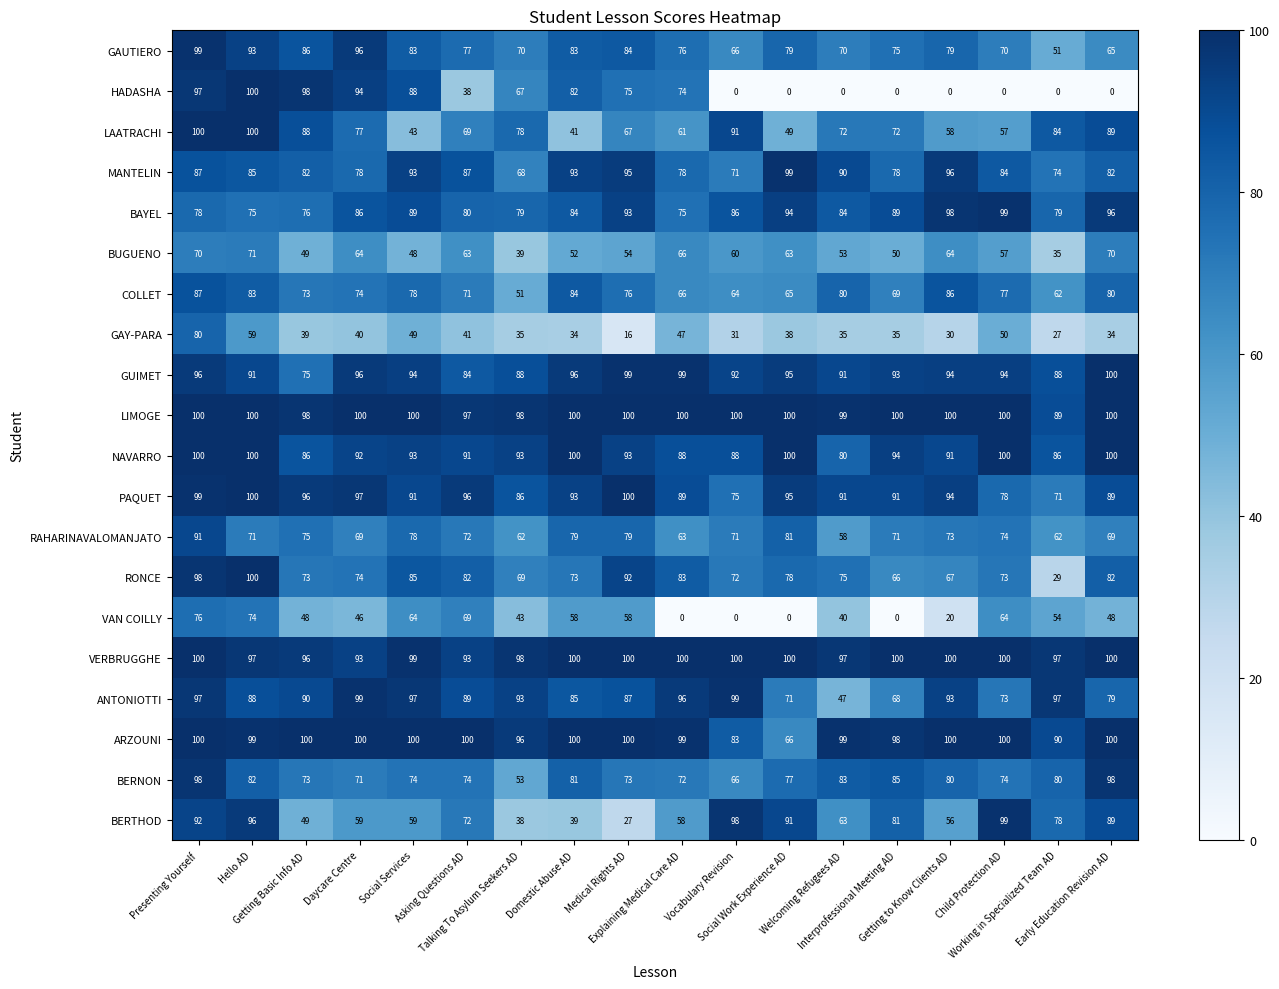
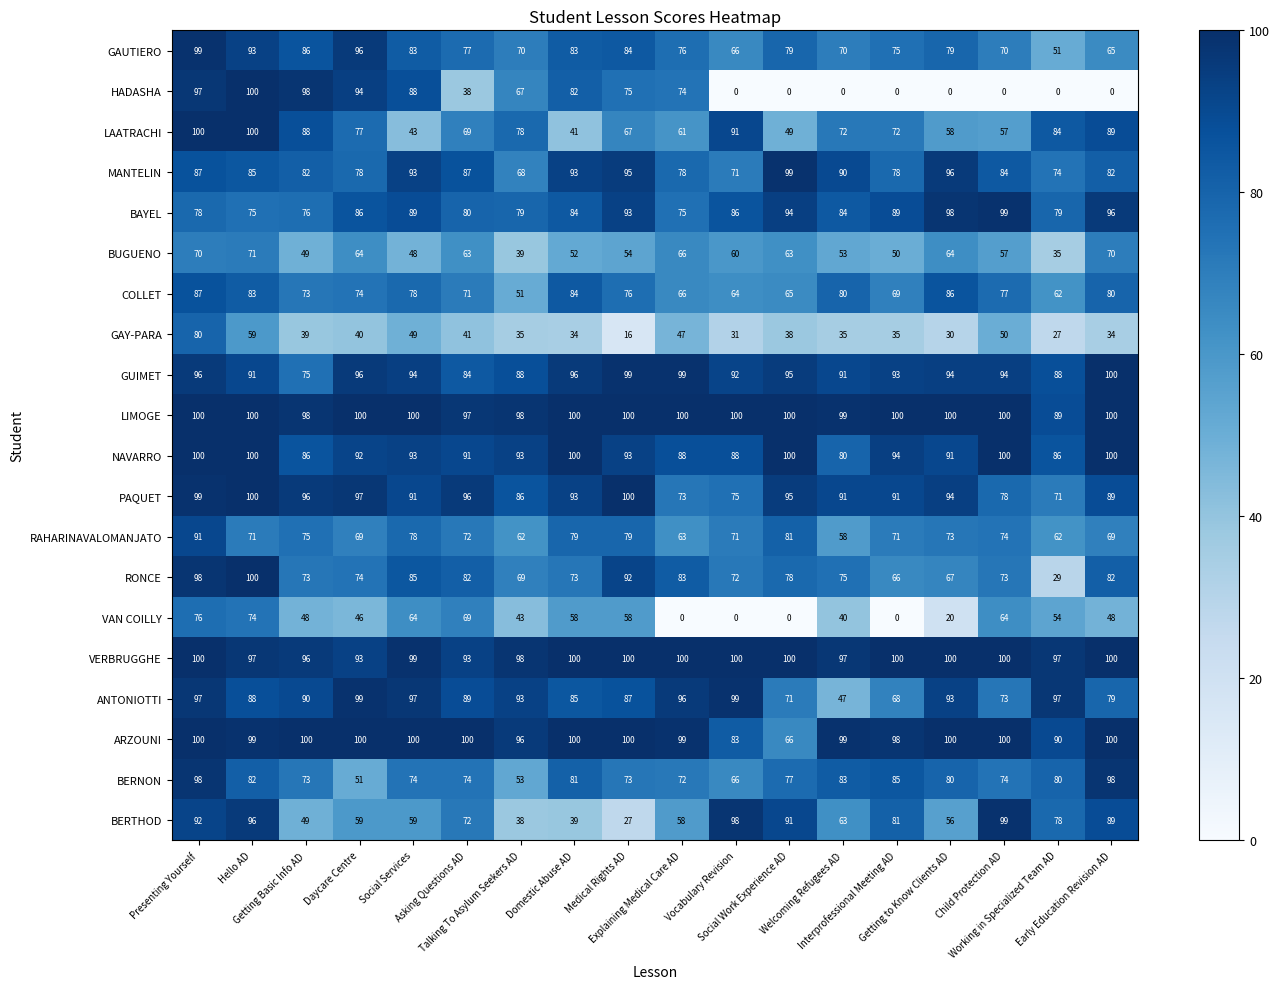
PAQUET, Explaining Medical Care AD: 89 -> 73
BERNON, Daycare Centre: 71 -> 51
